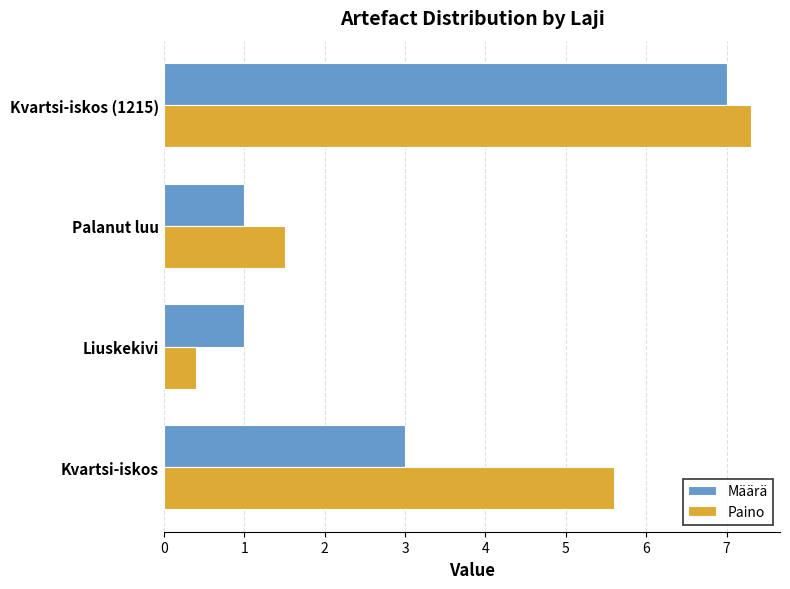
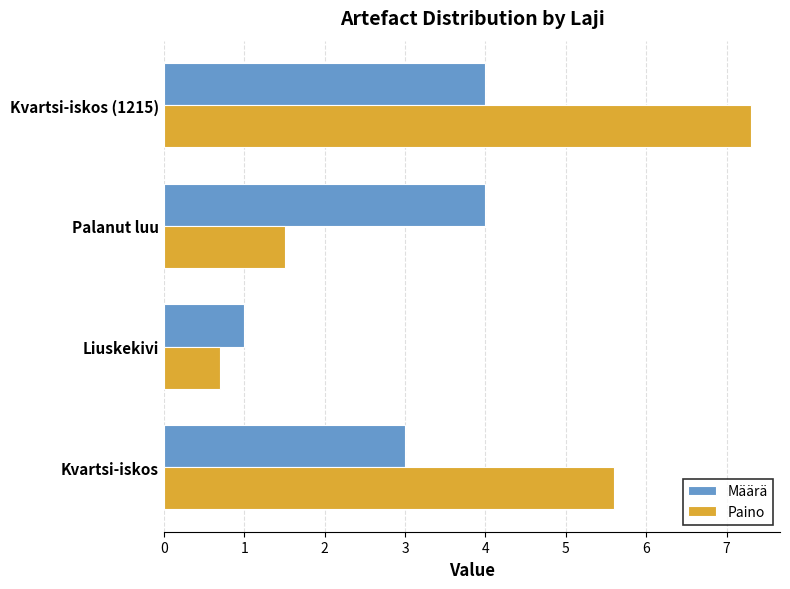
Määrä, Kvartsi-iskos (1215): 7 -> 4
Määrä, Palanut luu: 1 -> 4
Paino, Liuskekivi: 0.4 -> 0.7
